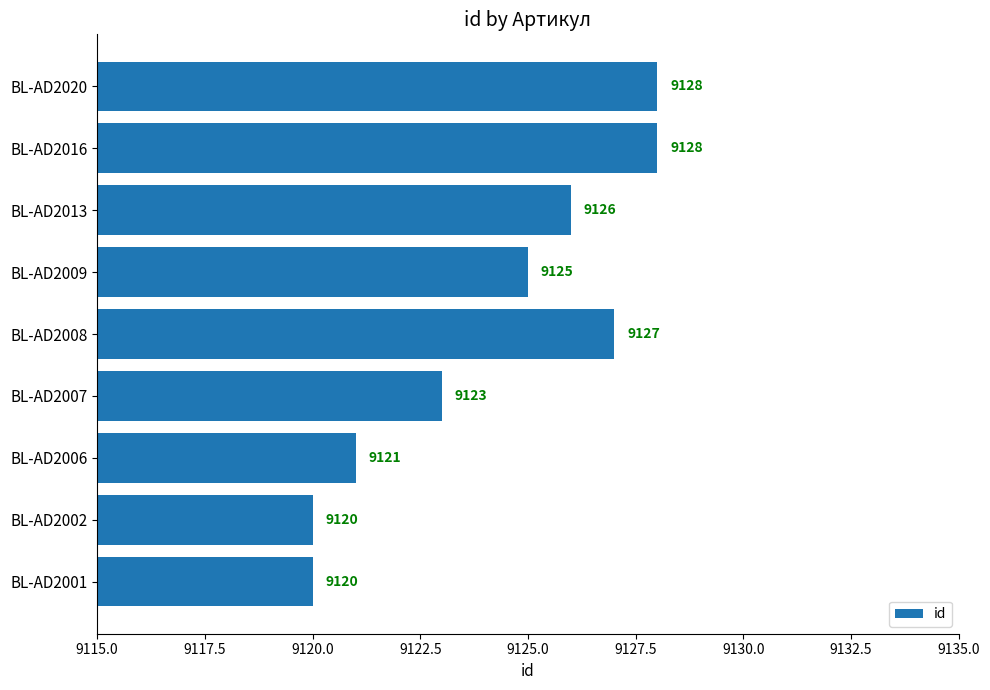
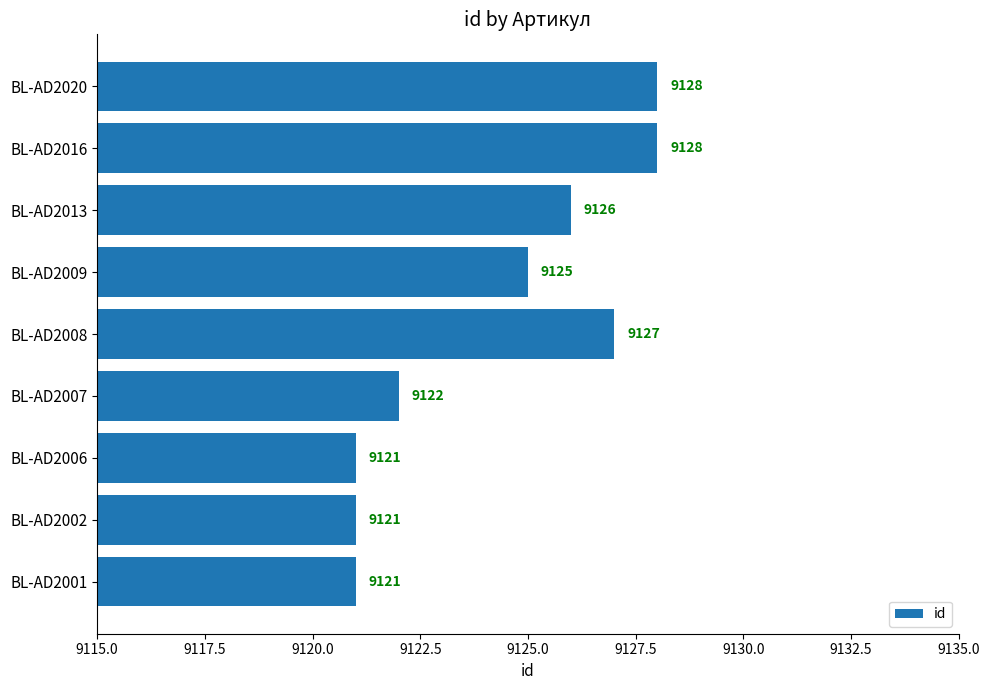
BL-AD2007: 9123 -> 9122
BL-AD2002: 9120 -> 9121
BL-AD2001: 9120 -> 9121
